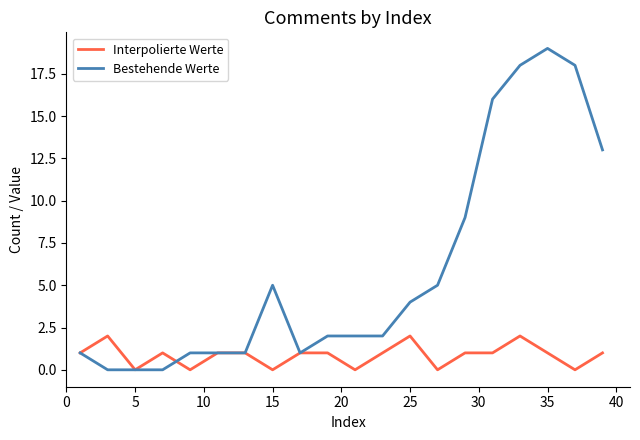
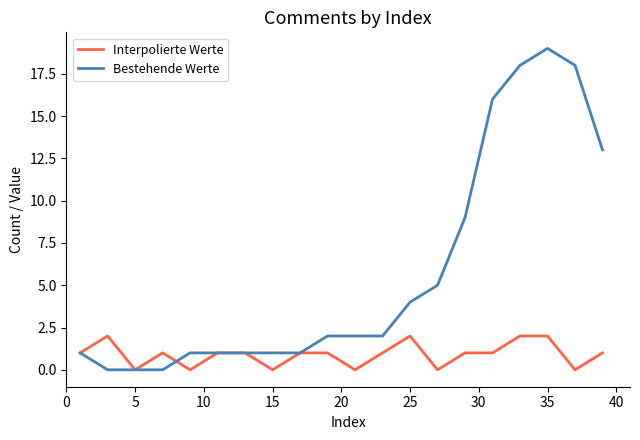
Bestehende Werte, 15: 5 -> 1
Interpolierte Werte, 35: 1 -> 2
